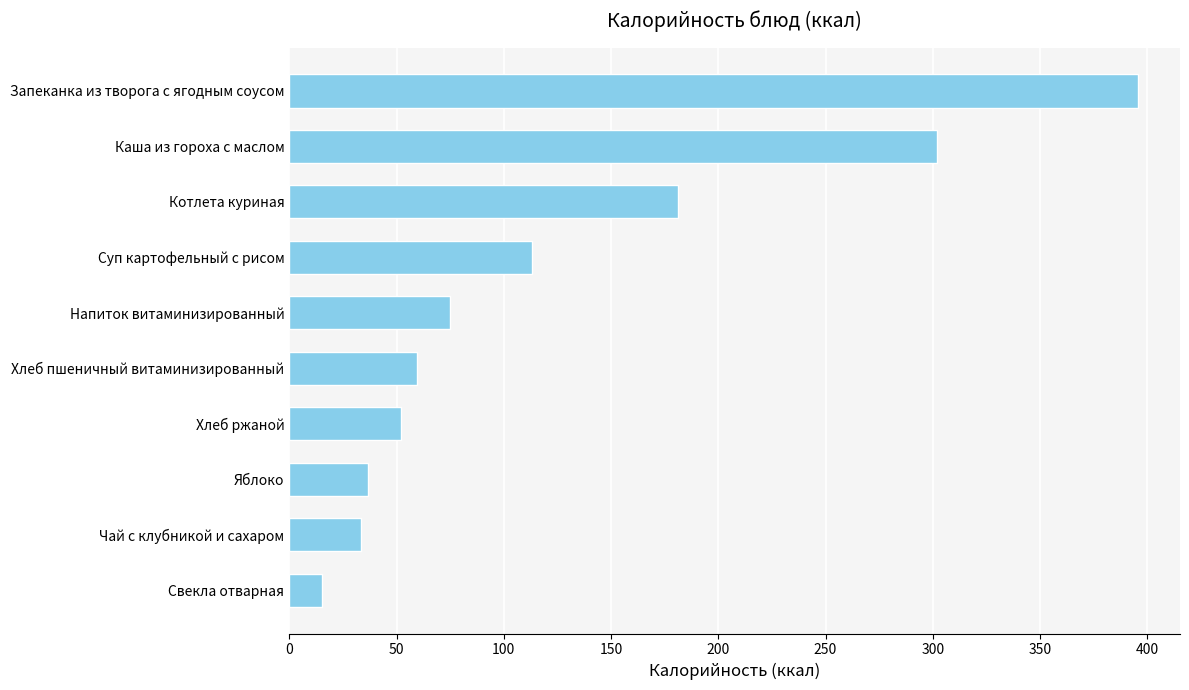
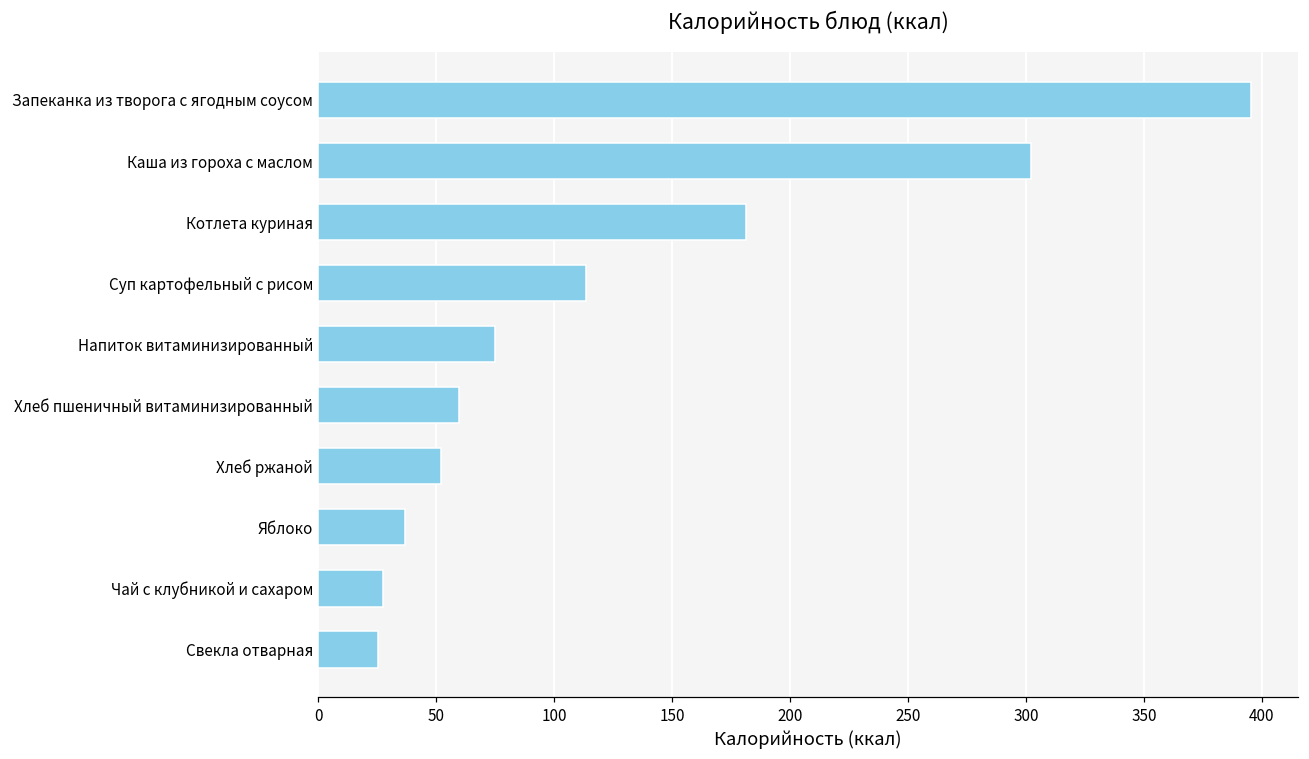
Чай с клубникой и сахаром: 33 -> 28
Свекла отварная: 15 -> 25
